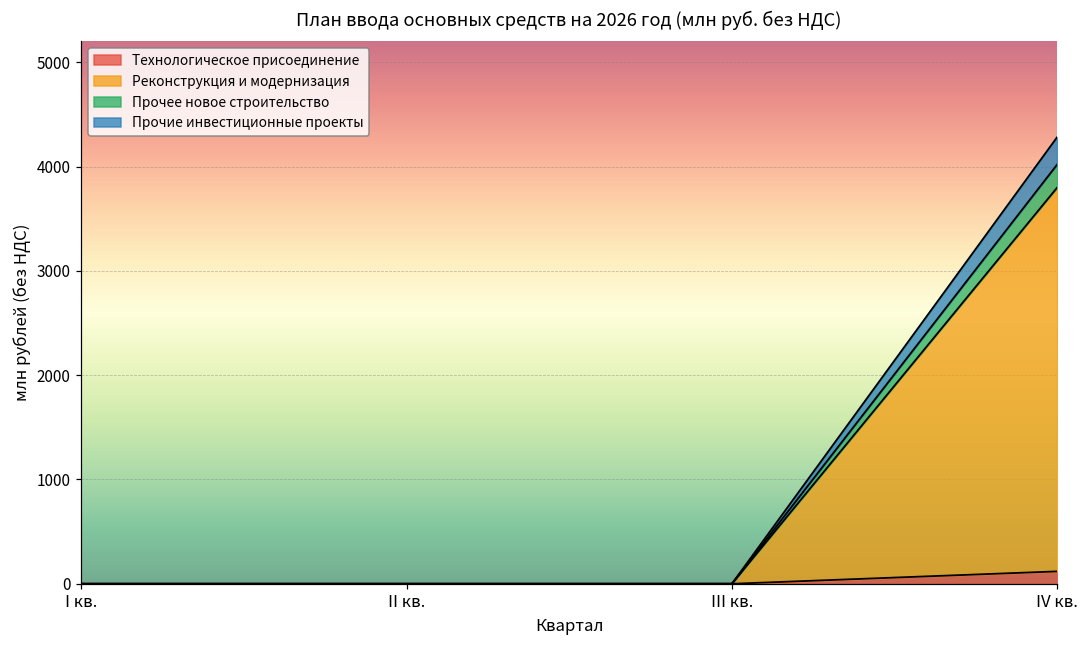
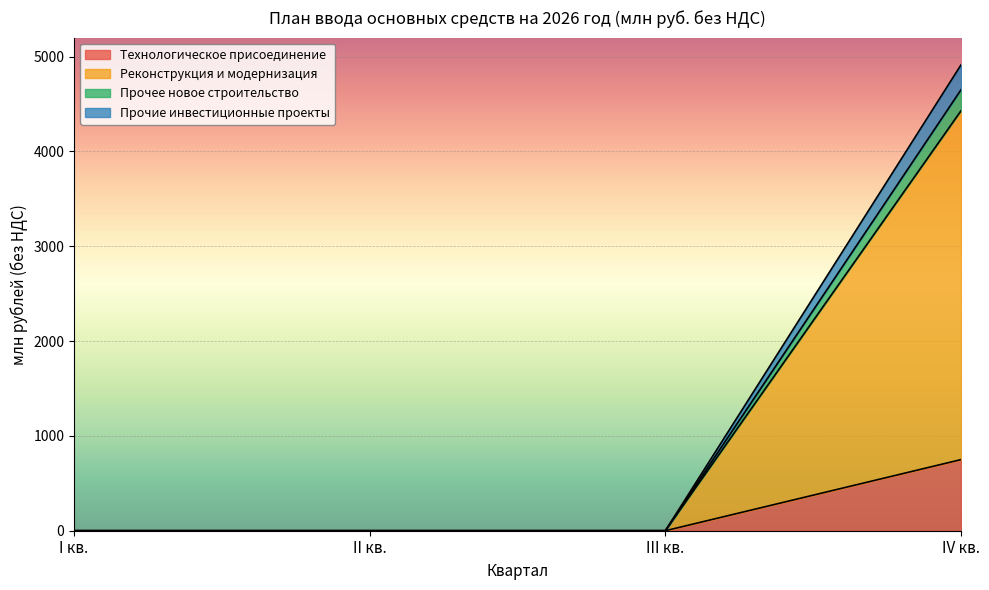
Технологическое присоединение, IV кв.: 100 -> 800
